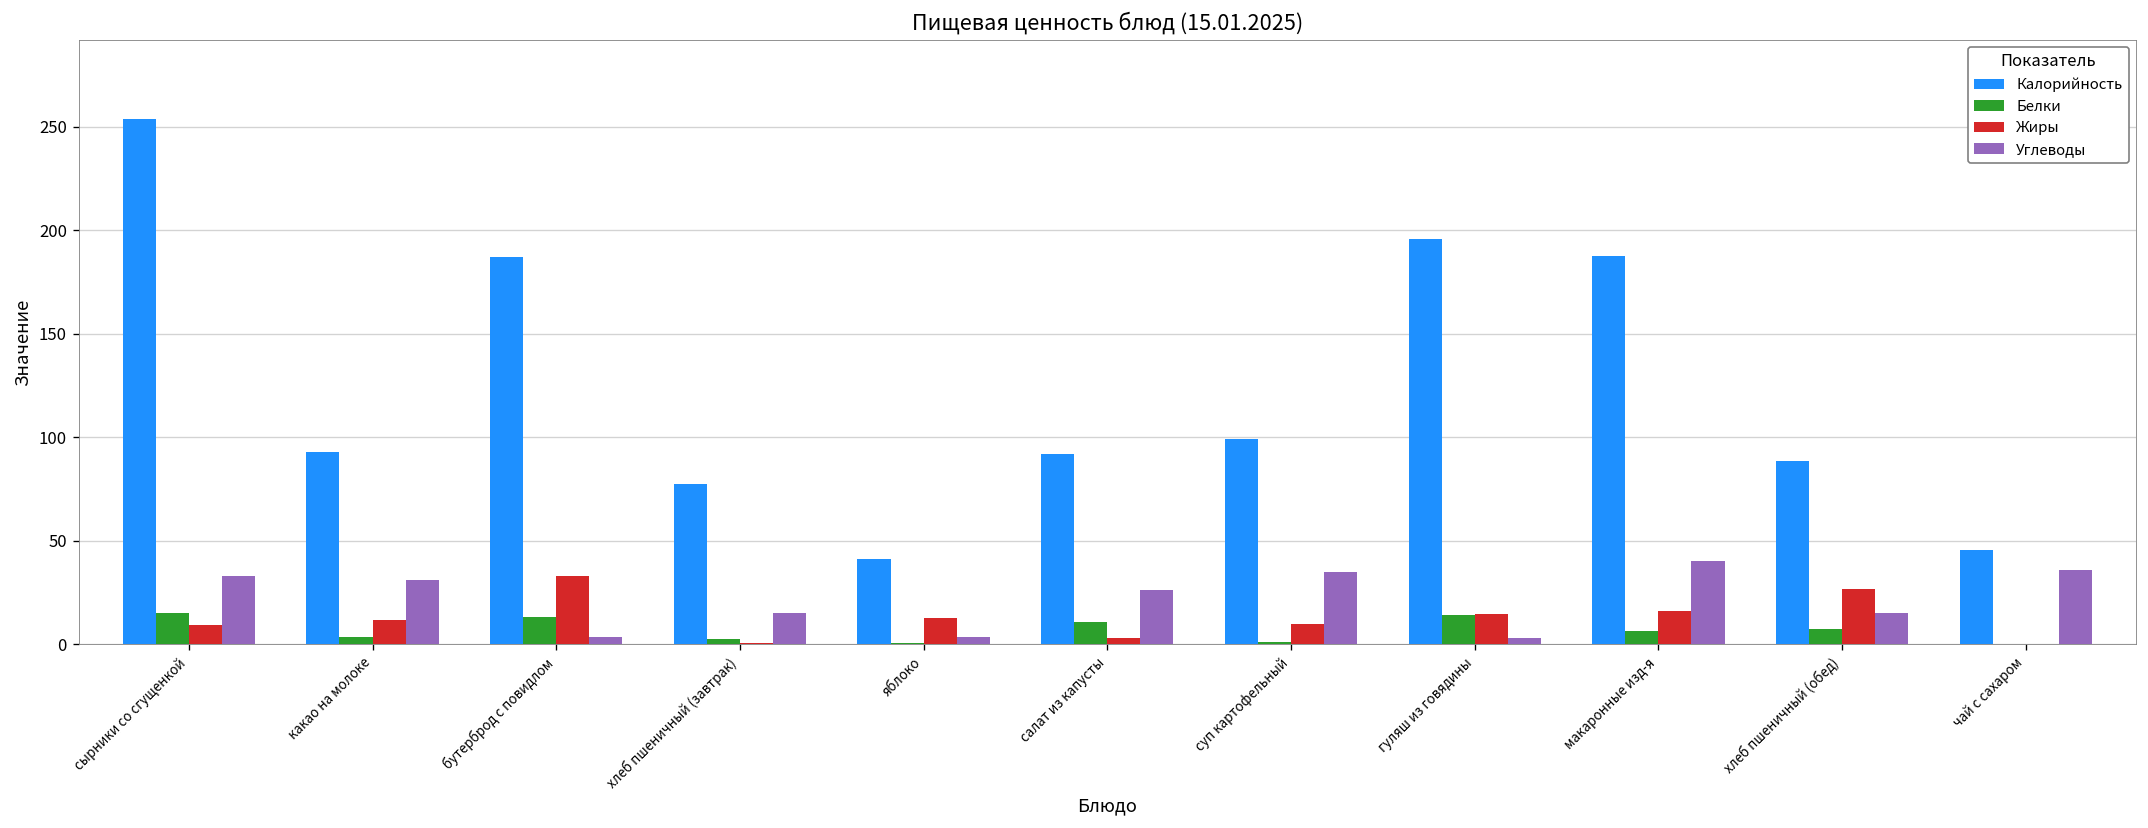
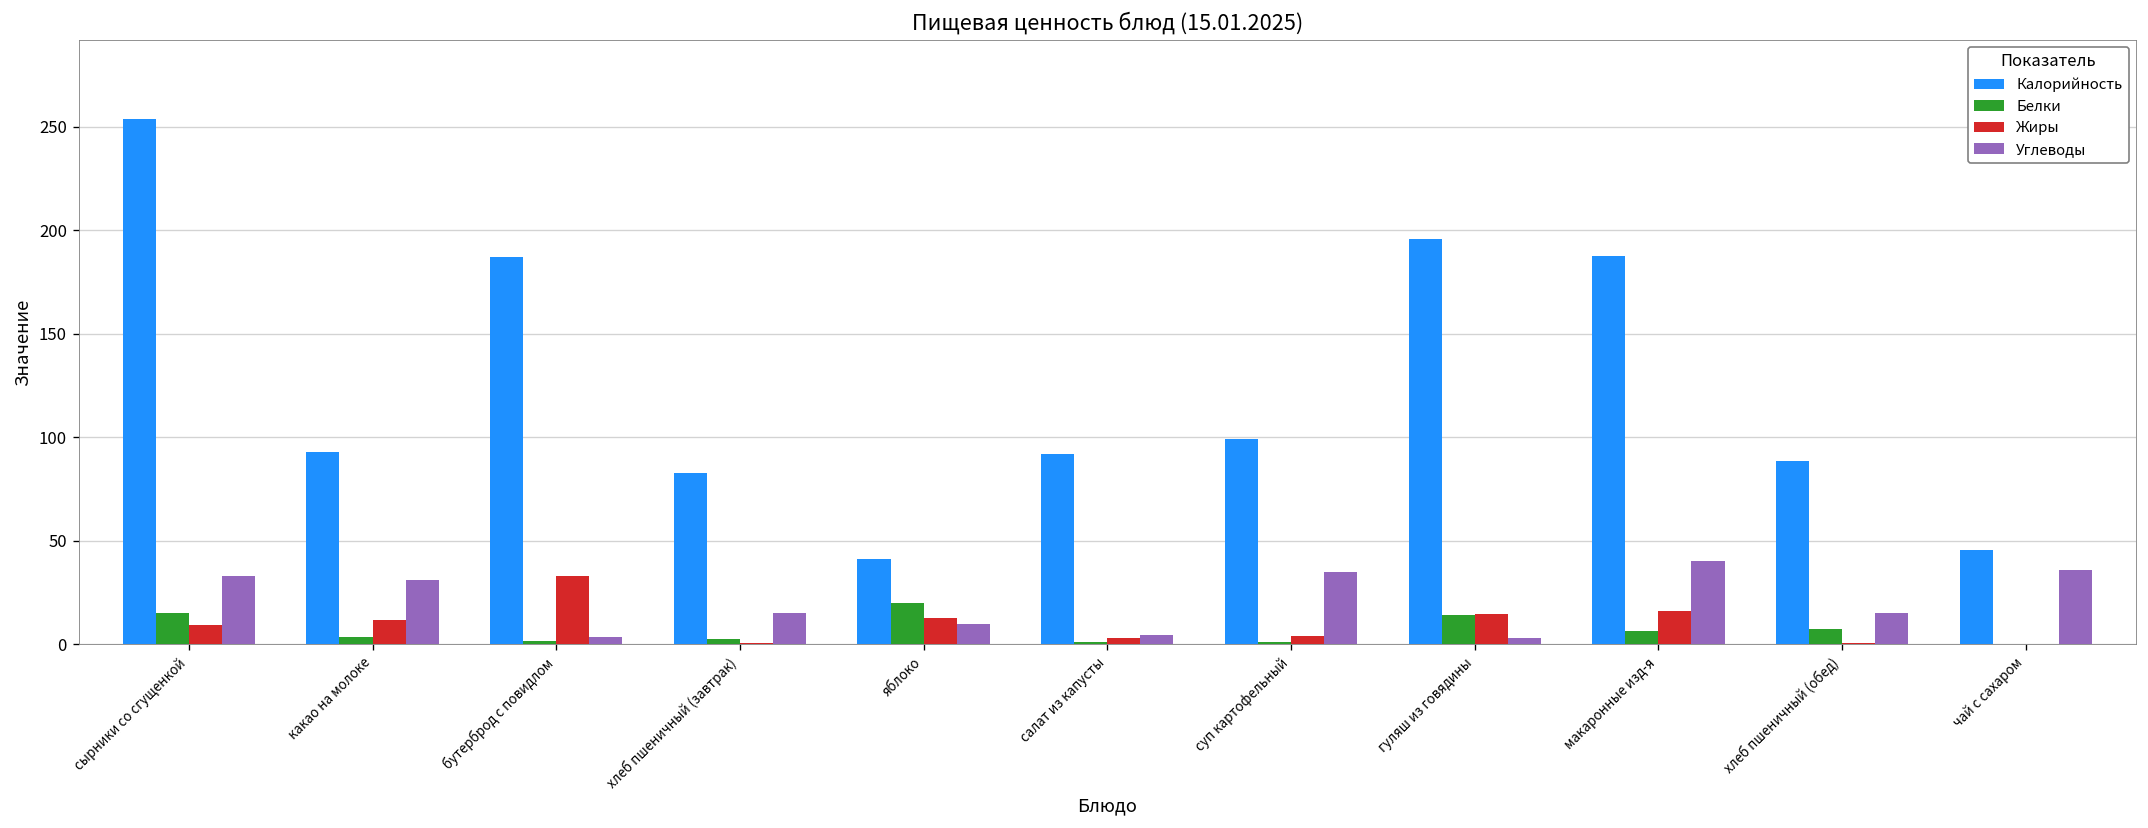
Белки, бутерброд с повидлом: 13 -> 2
Калорийность, хлеб пшеничный (завтрак): 77 -> 83
Белки, яблоко: 0 -> 20
Углеводы, яблоко: 3 -> 10
Белки, салат из капусты: 11 -> 1
Углеводы, салат из капусты: 26 -> 4
Жиры, суп картофельный: 10 -> 4
Жиры, хлеб пшеничный (обед): 27 -> 1
